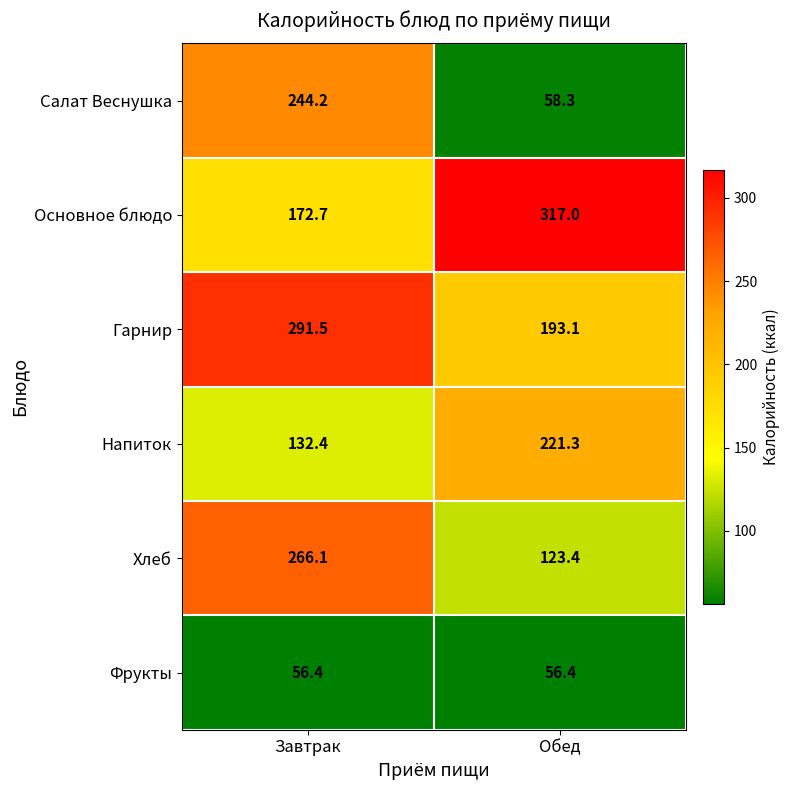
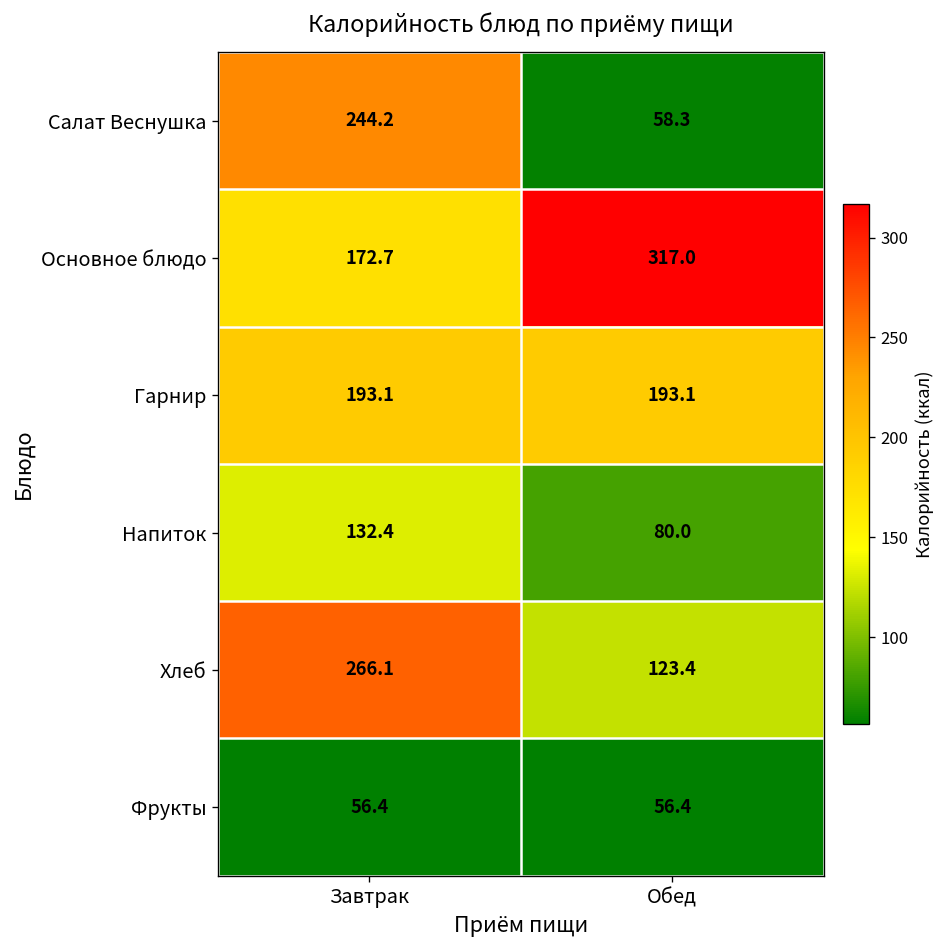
Гарнир, Завтрак: 291.5 -> 193.1
Напиток, Обед: 221.3 -> 80.0
